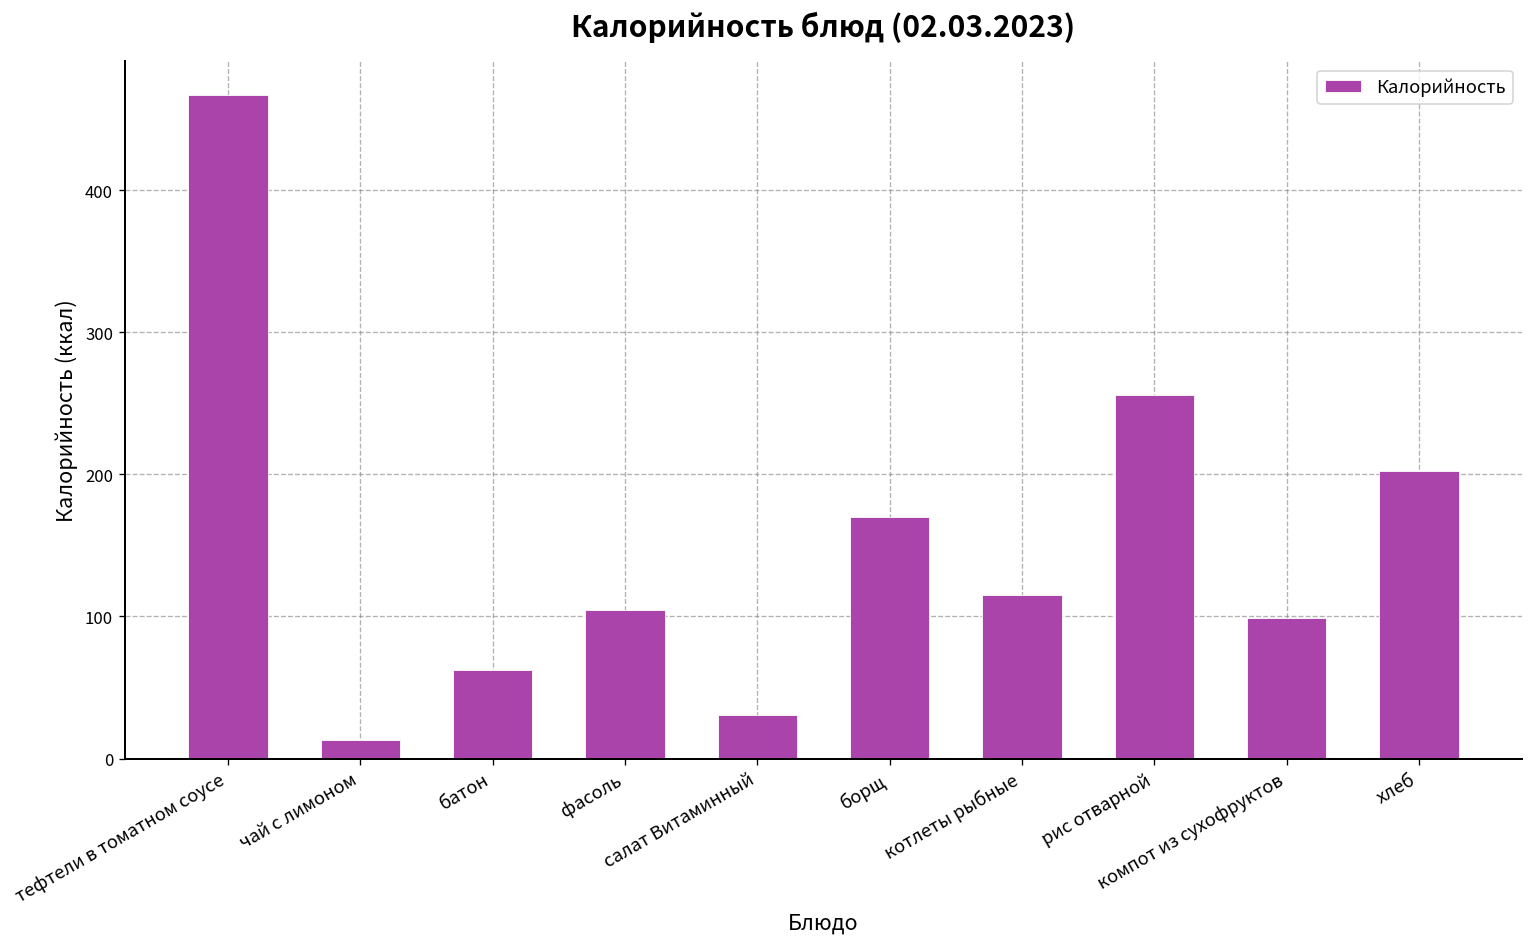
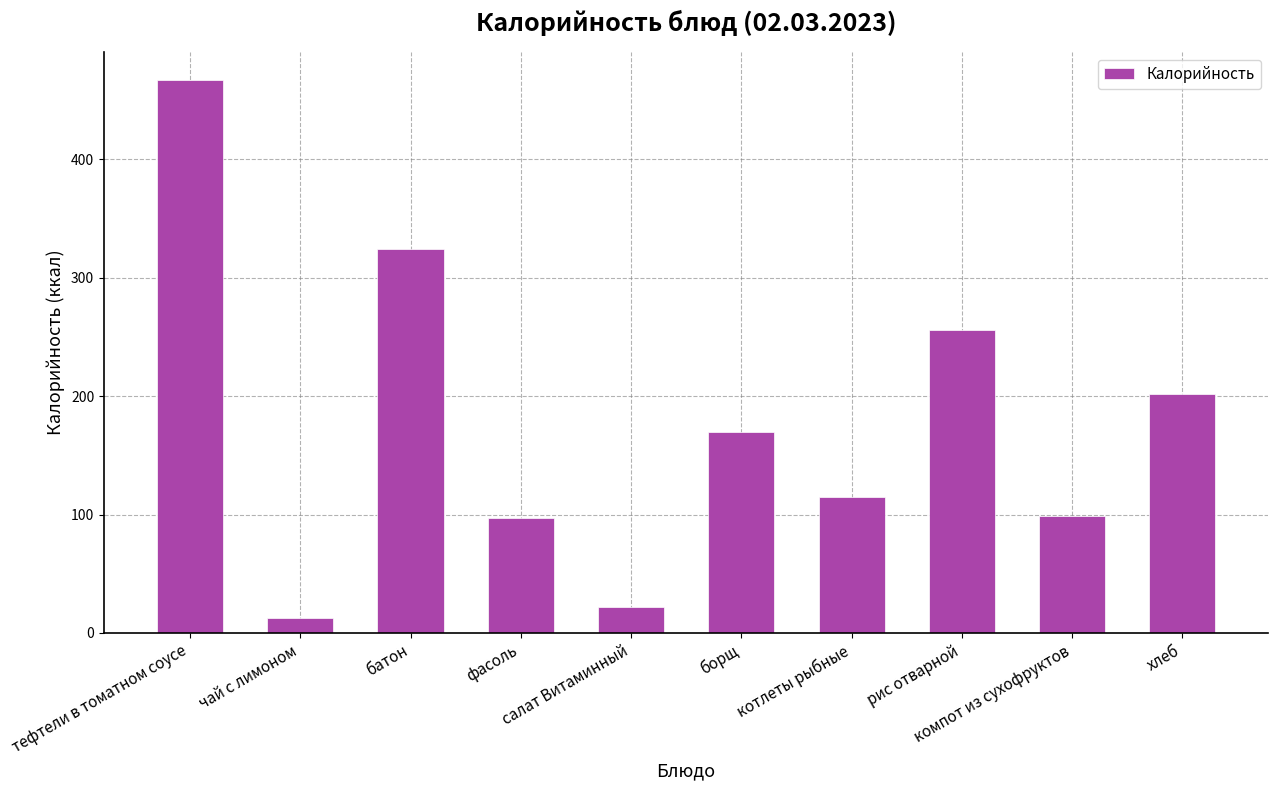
батон: 63 -> 324
фасоль: 105 -> 97
салат Витаминный: 31 -> 22
